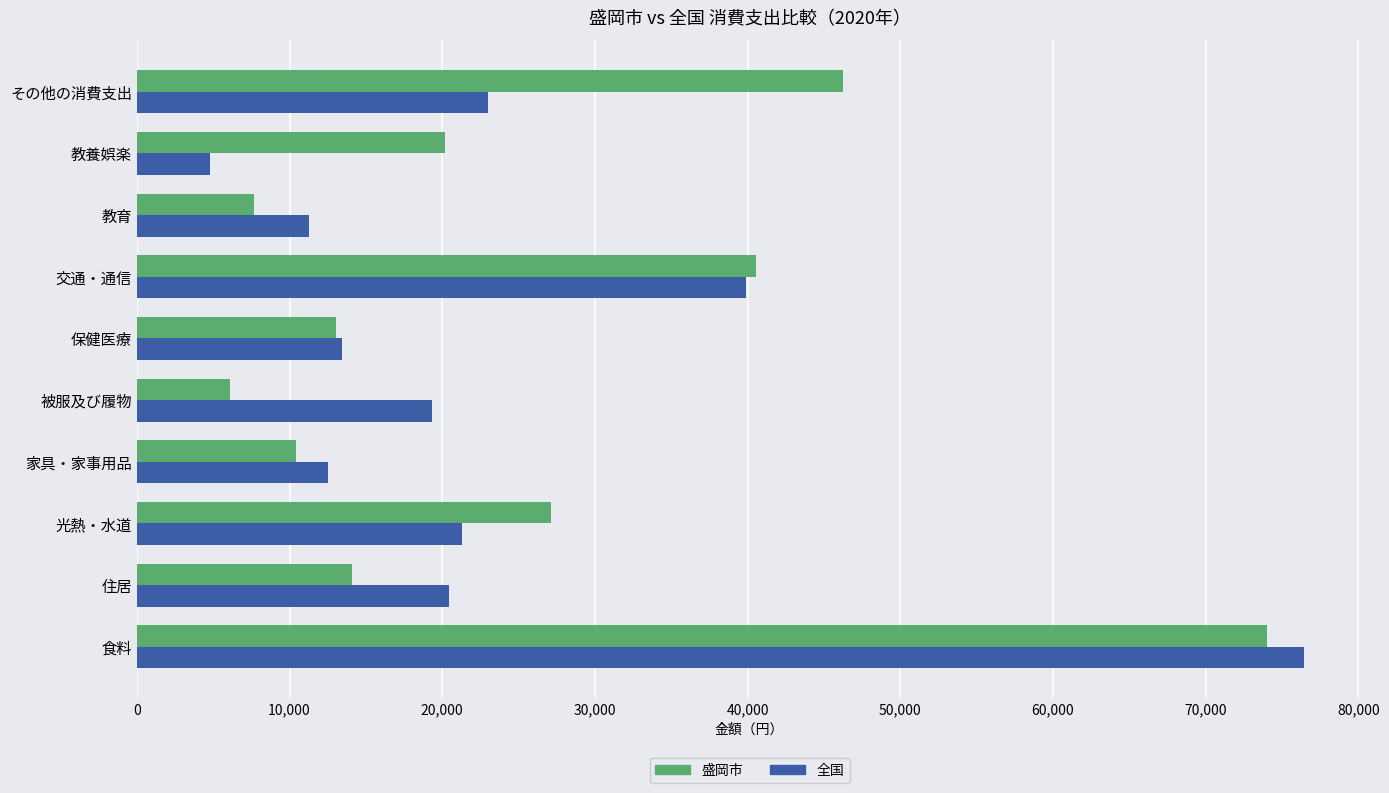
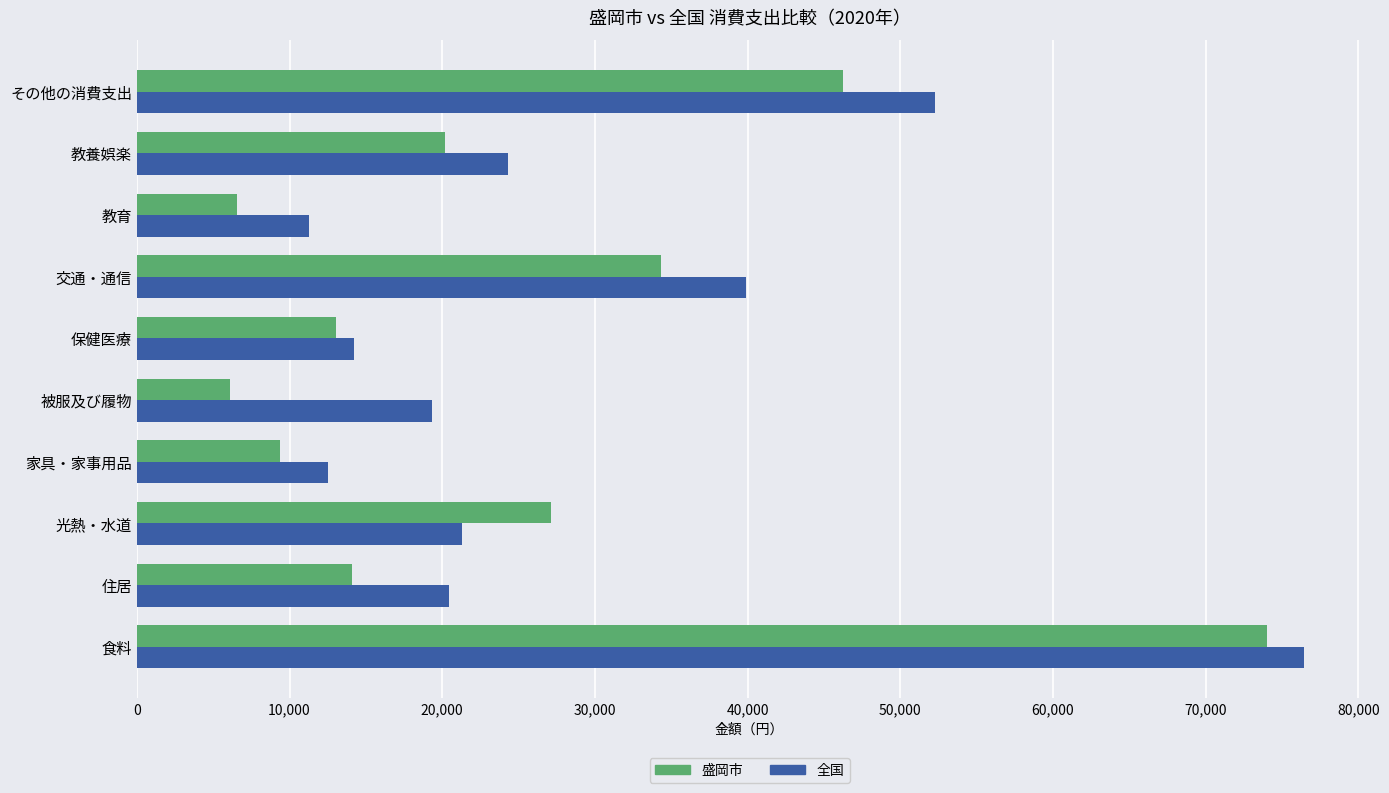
全国, その他の消費支出: 23,000 -> 52,300
全国, 教養娯楽: 4,800 -> 24,300
盛岡市, 教育: 7,700 -> 6,600
盛岡市, 交通・通信: 40,600 -> 34,300
全国, 保健医療: 13,400 -> 14,200
盛岡市, 家具・家事用品: 10,400 -> 9,400
